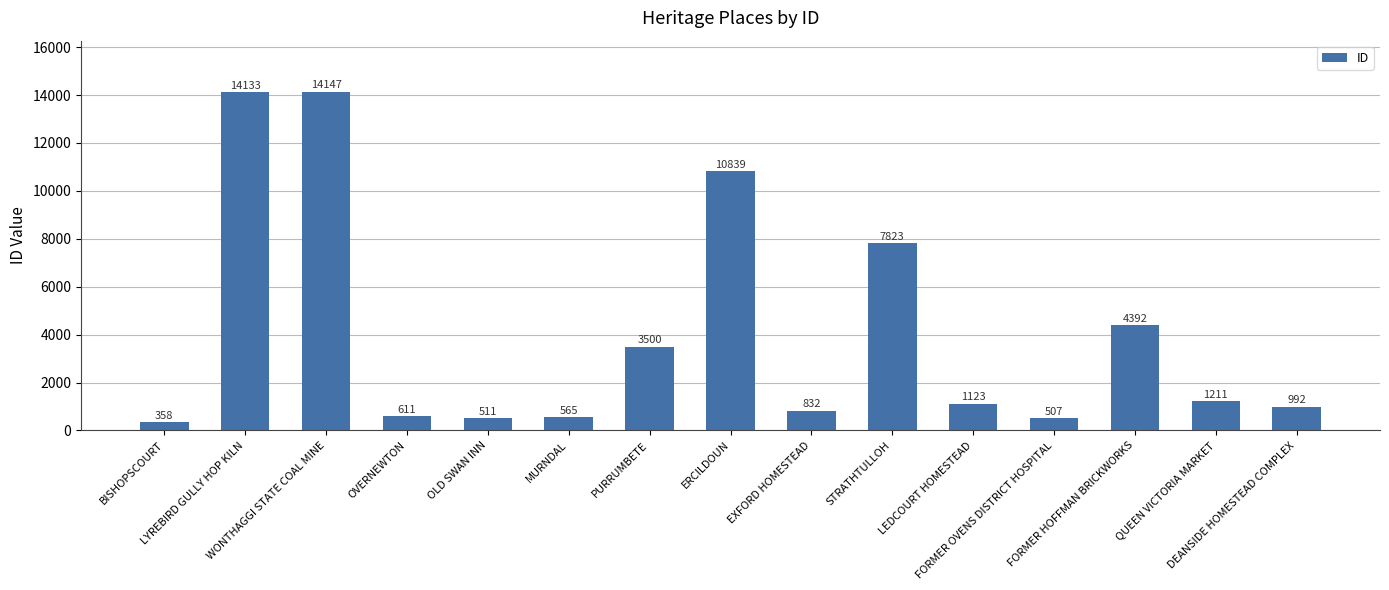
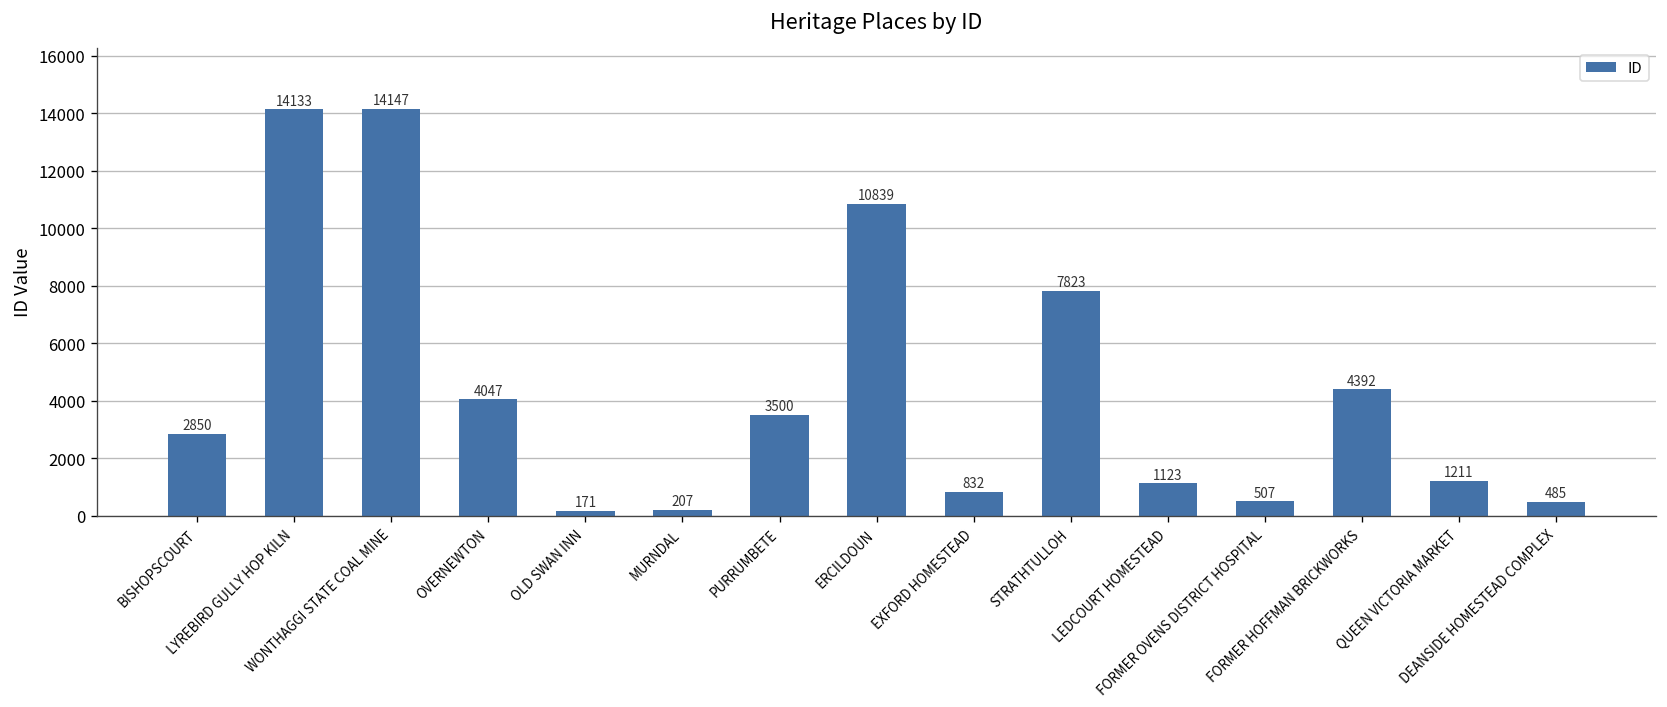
BISHOPSCOURT: 358 -> 2850
OVERNEWTON: 611 -> 4047
OLD SWAN INN: 511 -> 171
MURNDAL: 565 -> 207
DEANSIDE HOMESTEAD COMPLEX: 992 -> 485
